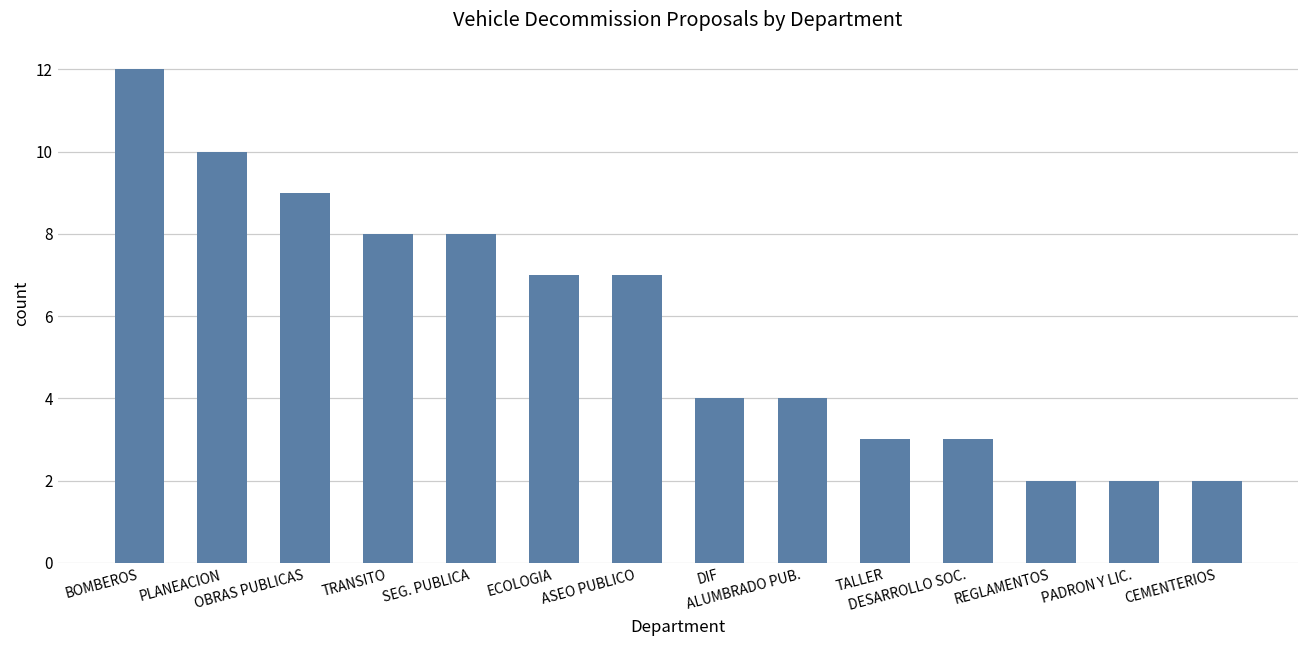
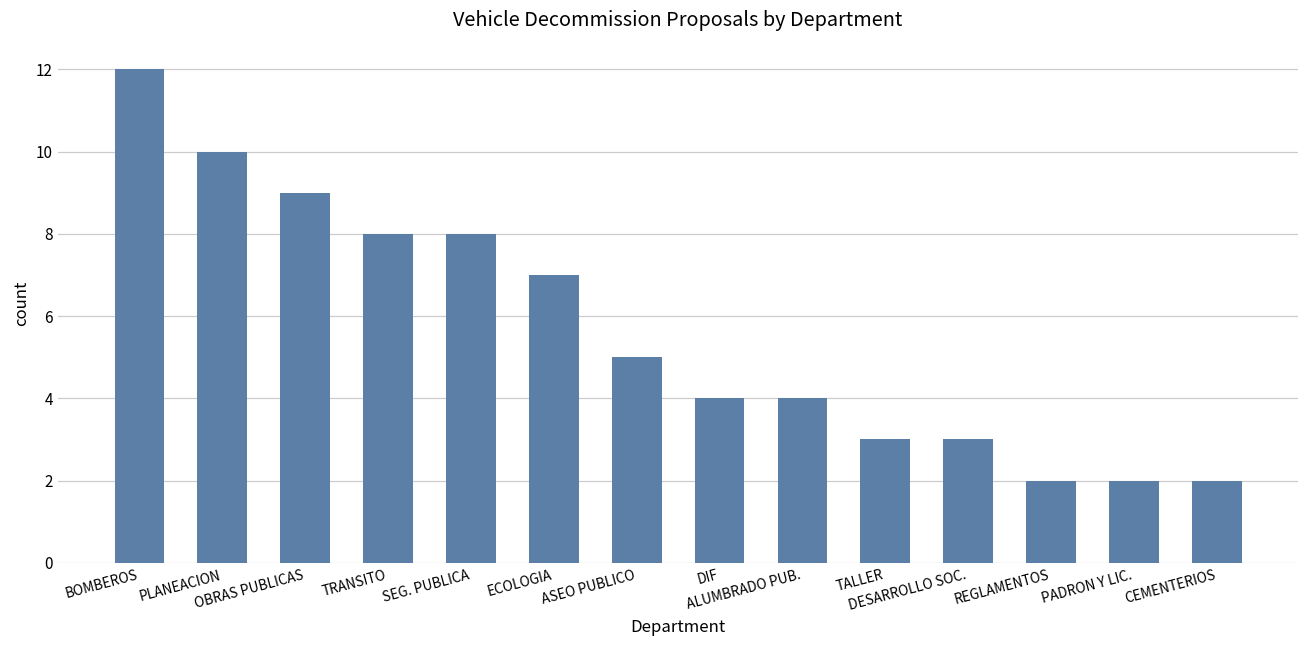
ASEO PUBLICO: 7 -> 5
